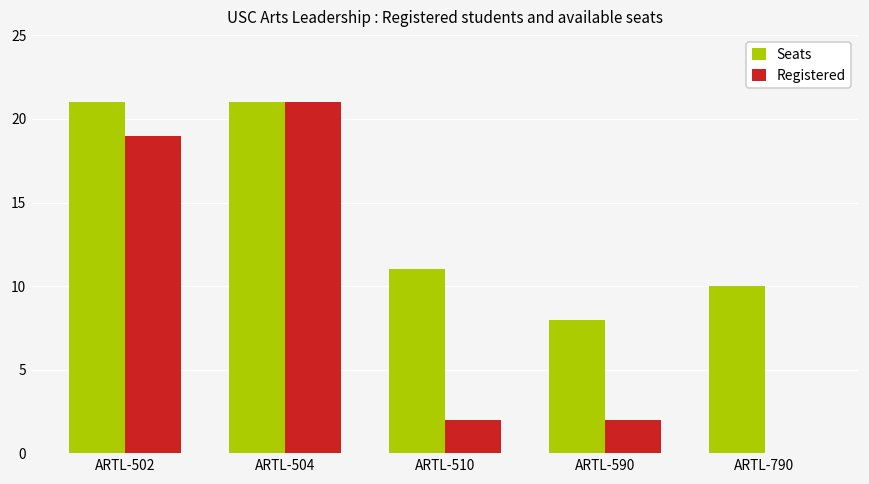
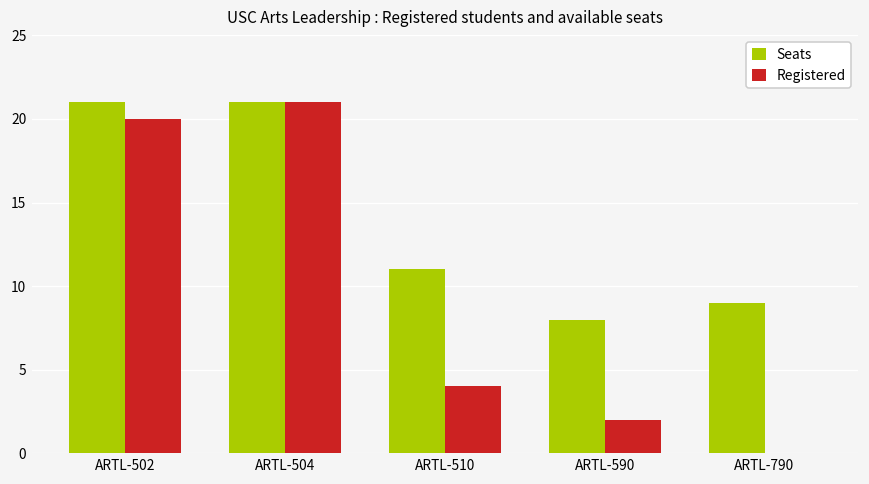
Registered, ARTL-502: 19 -> 20
Registered, ARTL-510: 2 -> 4
Seats, ARTL-790: 10 -> 9
